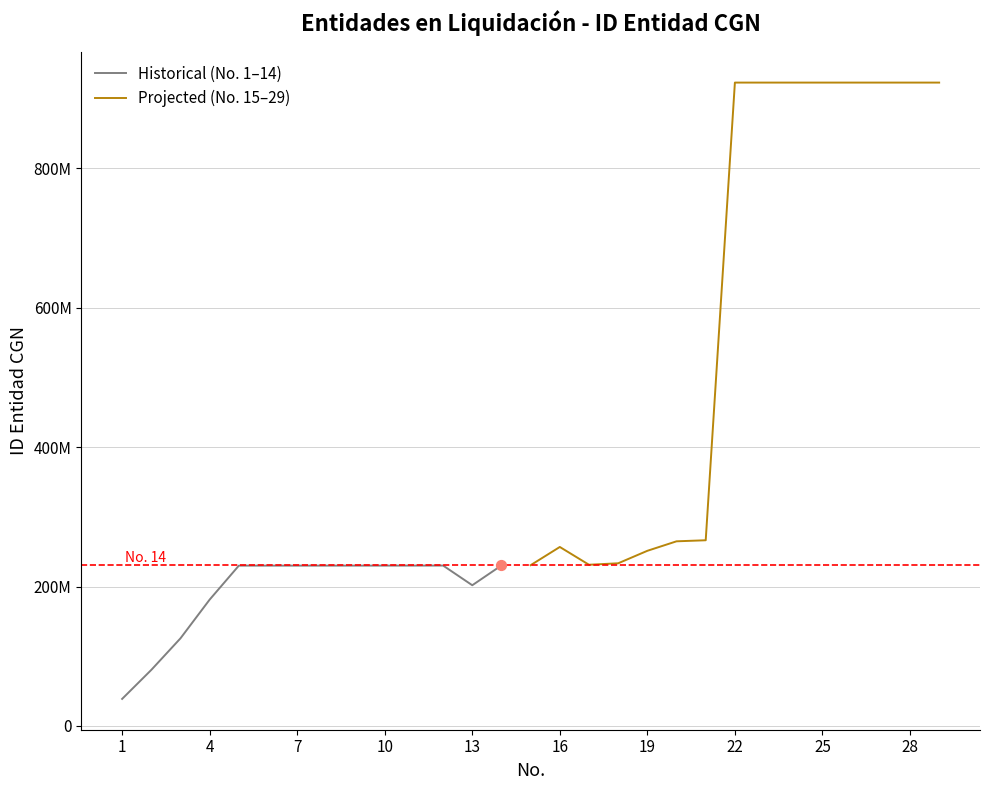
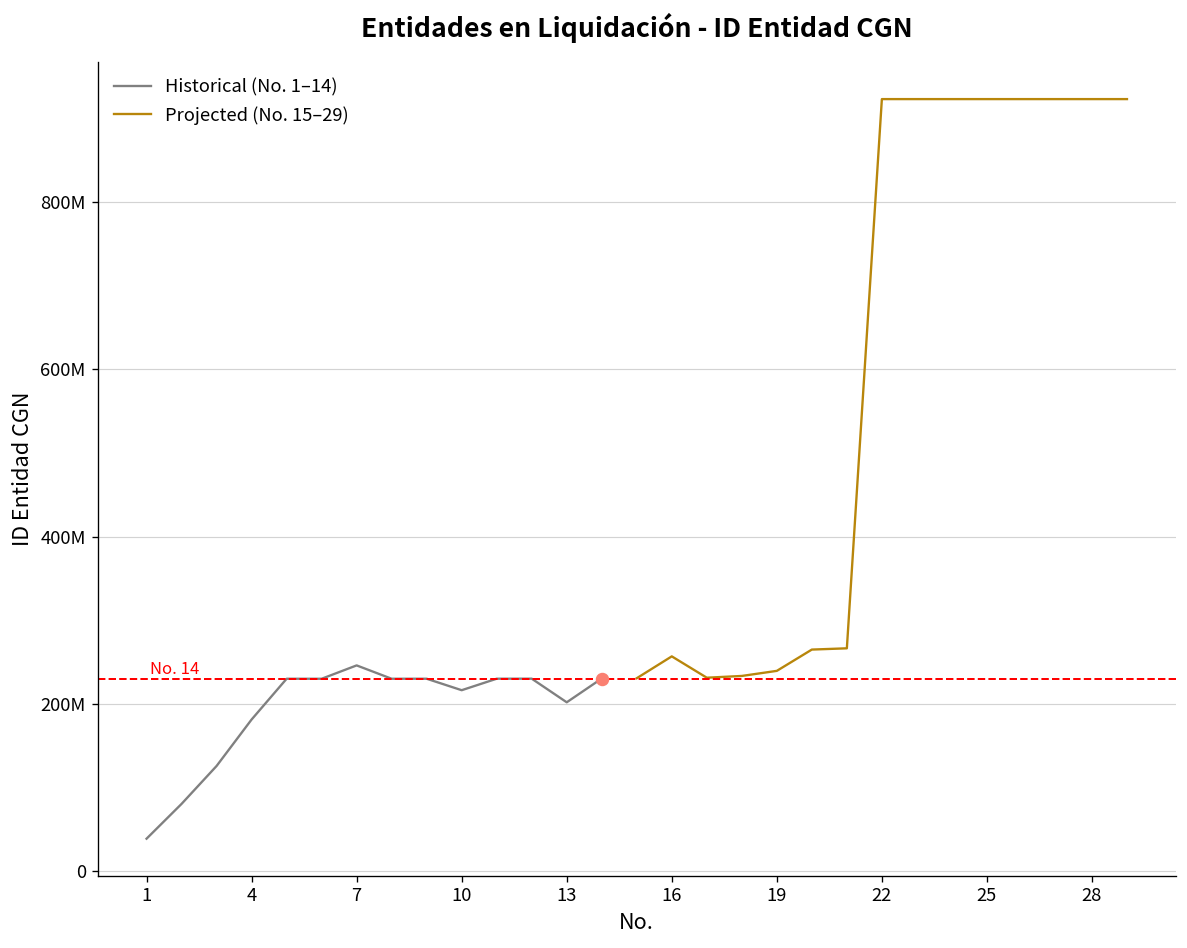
Historical (No. 1–14), 7: 230000000 -> 250000000
Historical (No. 1–14), 10: 230000000 -> 220000000
Projected (No. 15–29), 19: 250000000 -> 240000000
